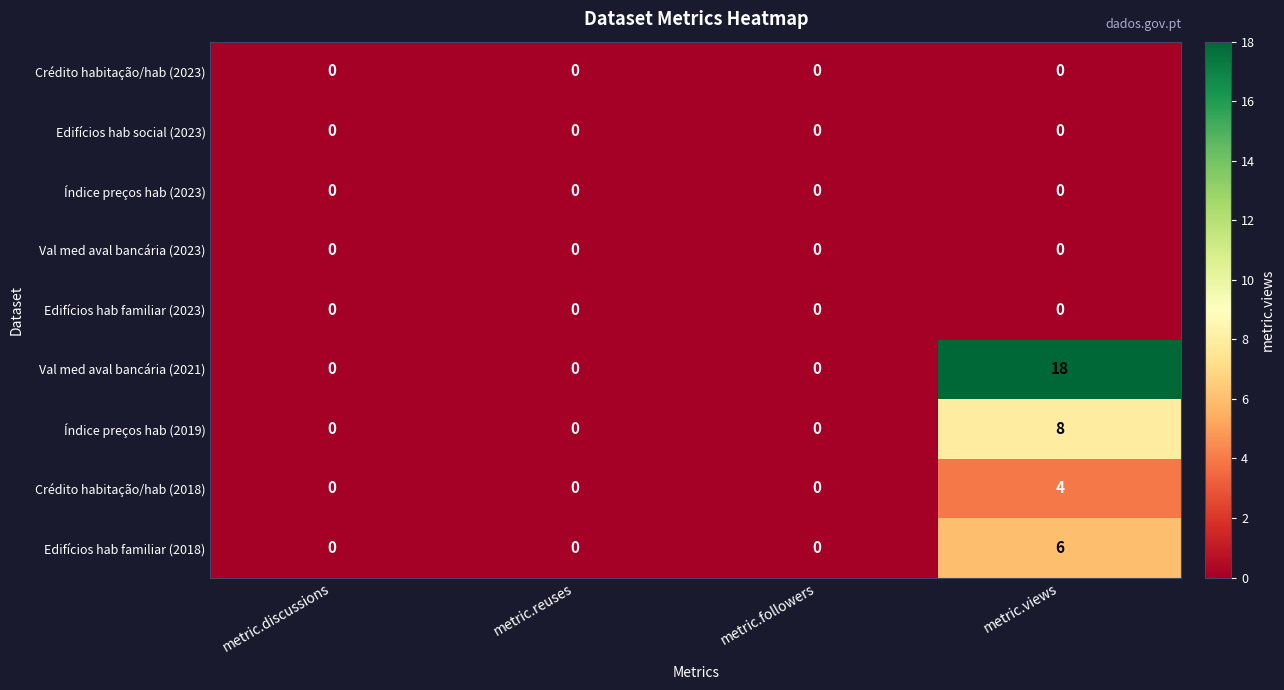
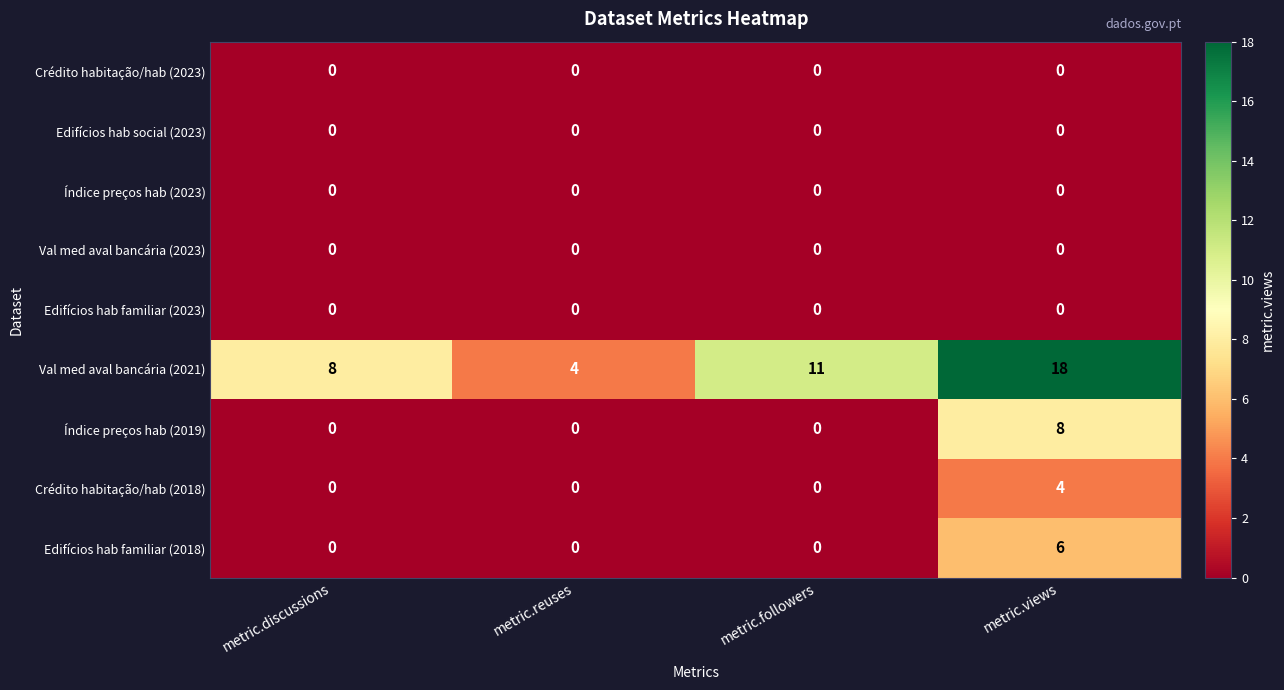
Val med aval bancária (2021), metric.discussions: 0 -> 8
Val med aval bancária (2021), metric.reuses: 0 -> 4
Val med aval bancária (2021), metric.followers: 0 -> 11
